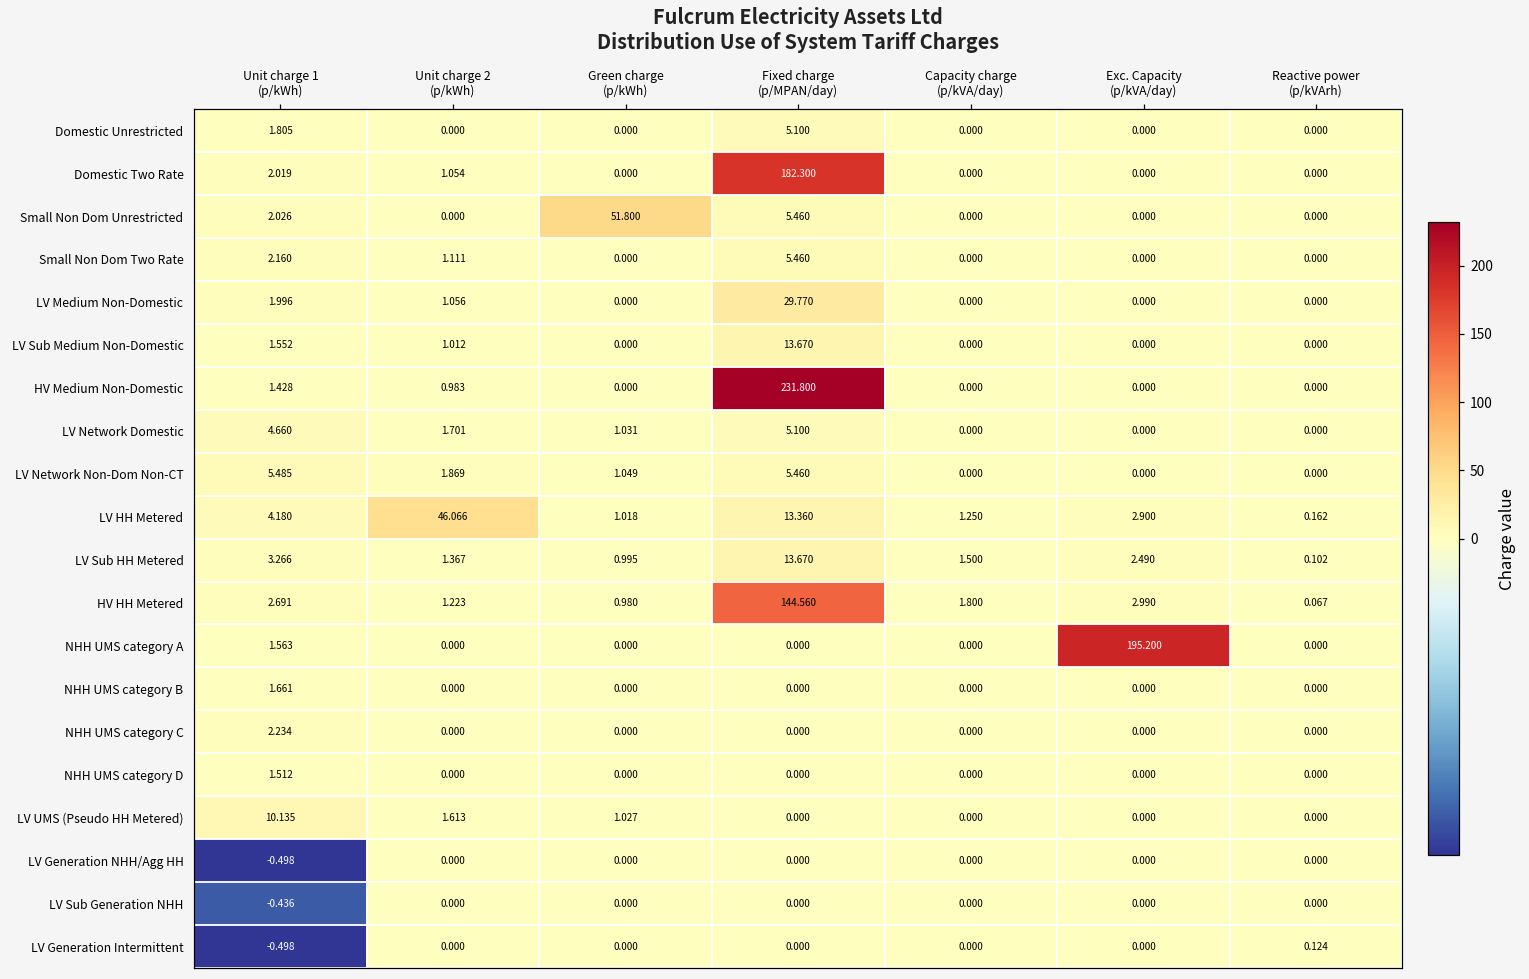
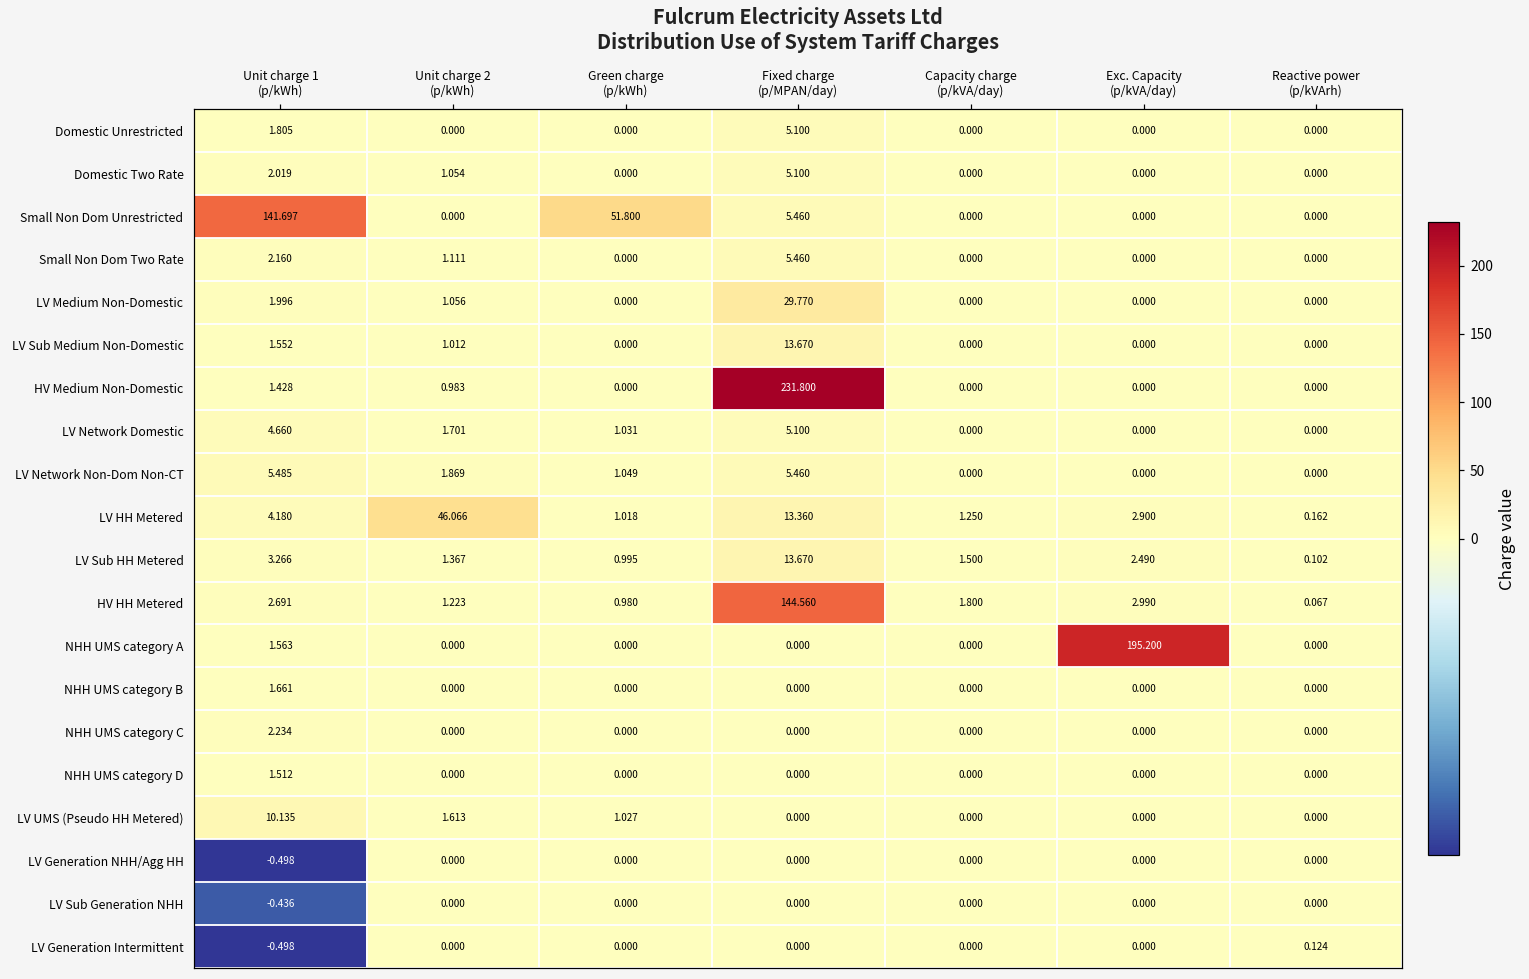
Domestic Two Rate, Fixed charge (p/MPAN/day): 182.300 -> 5.100
Small Non Dom Unrestricted, Unit charge 1 (p/kWh): 2.026 -> 141.697
